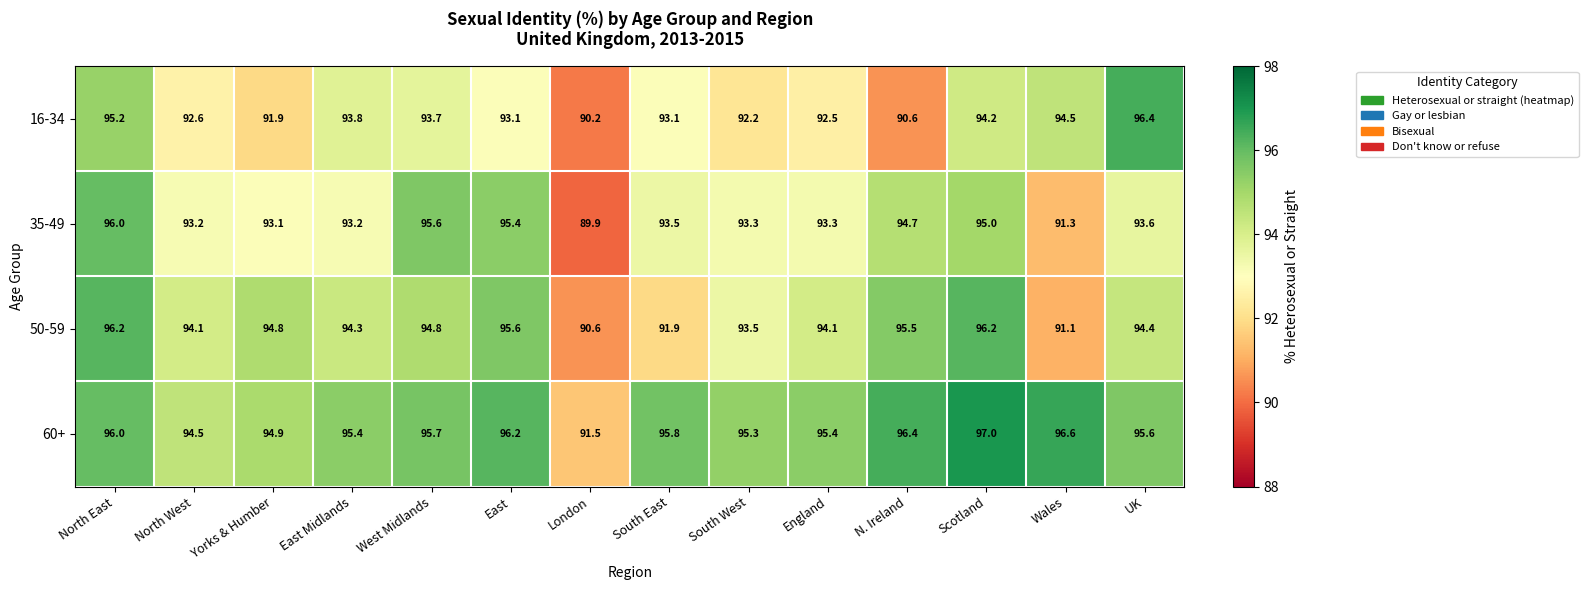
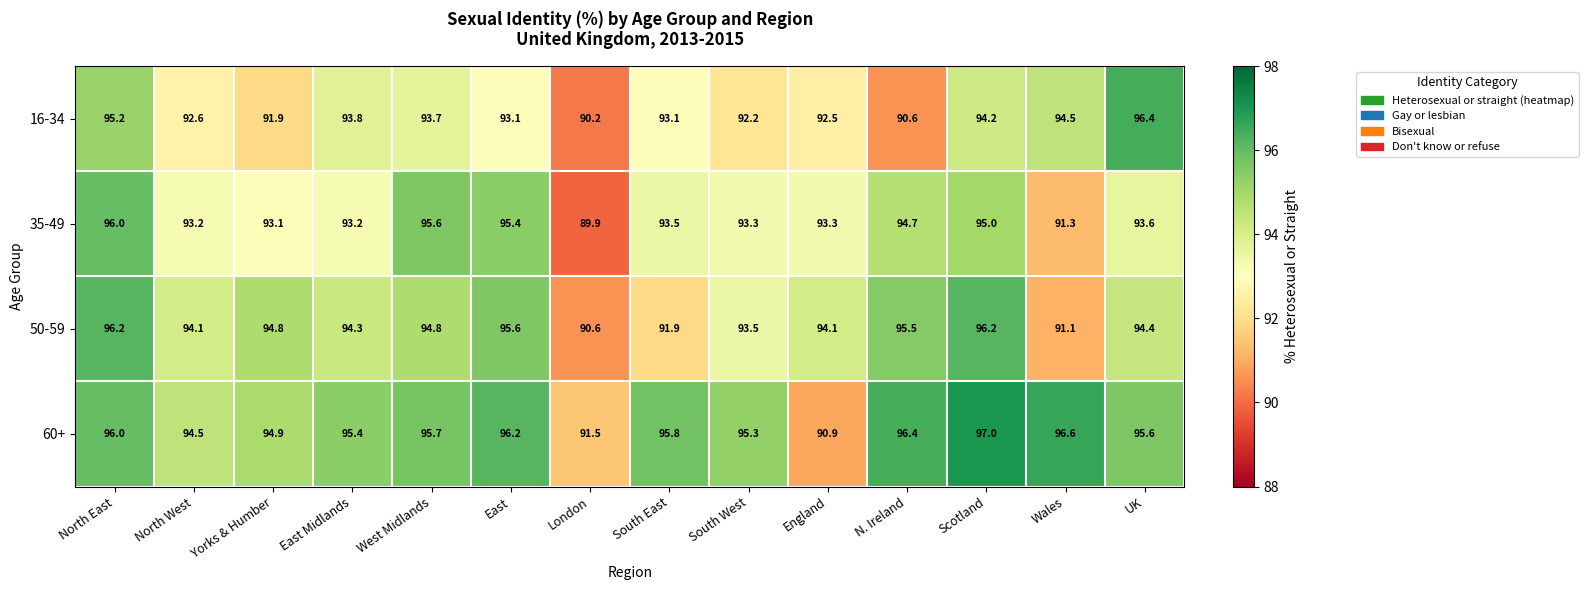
60+, England: 95.4 -> 90.9
